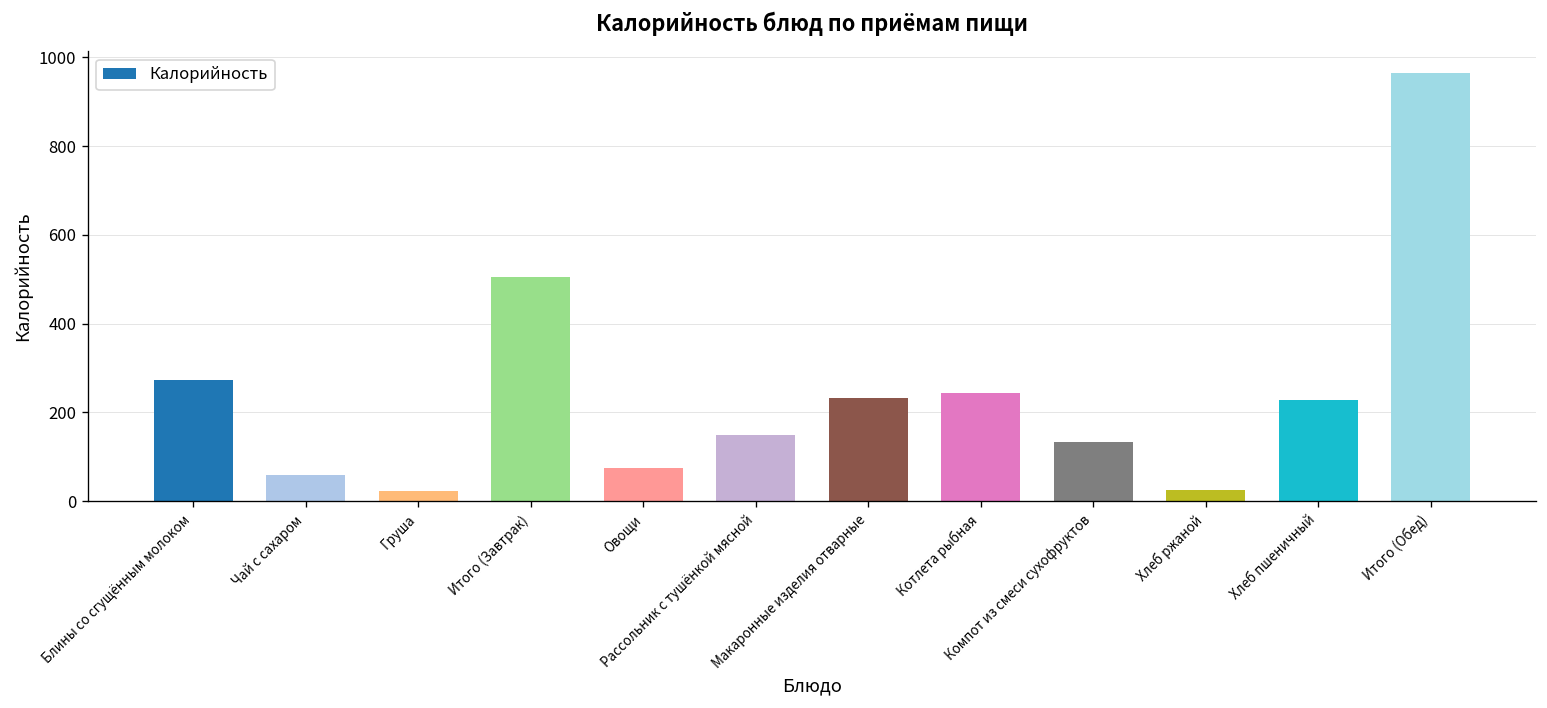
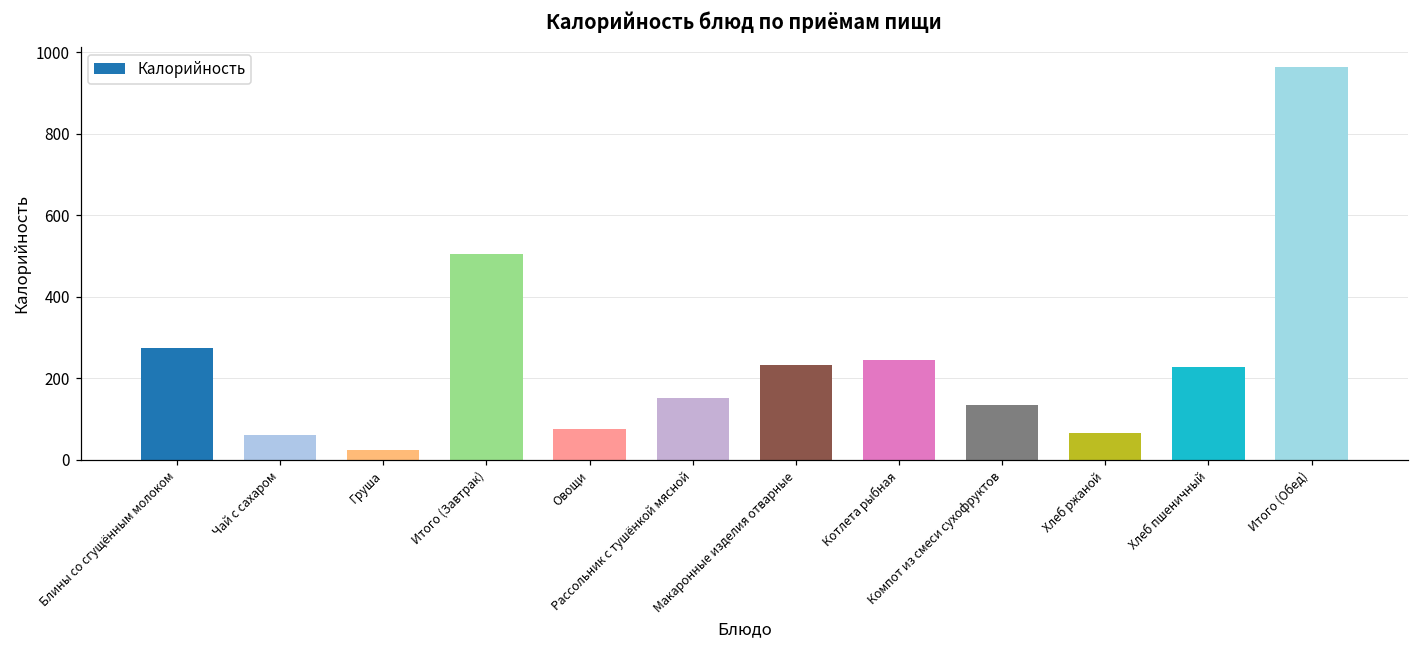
Хлеб ржаной: 30 -> 70
